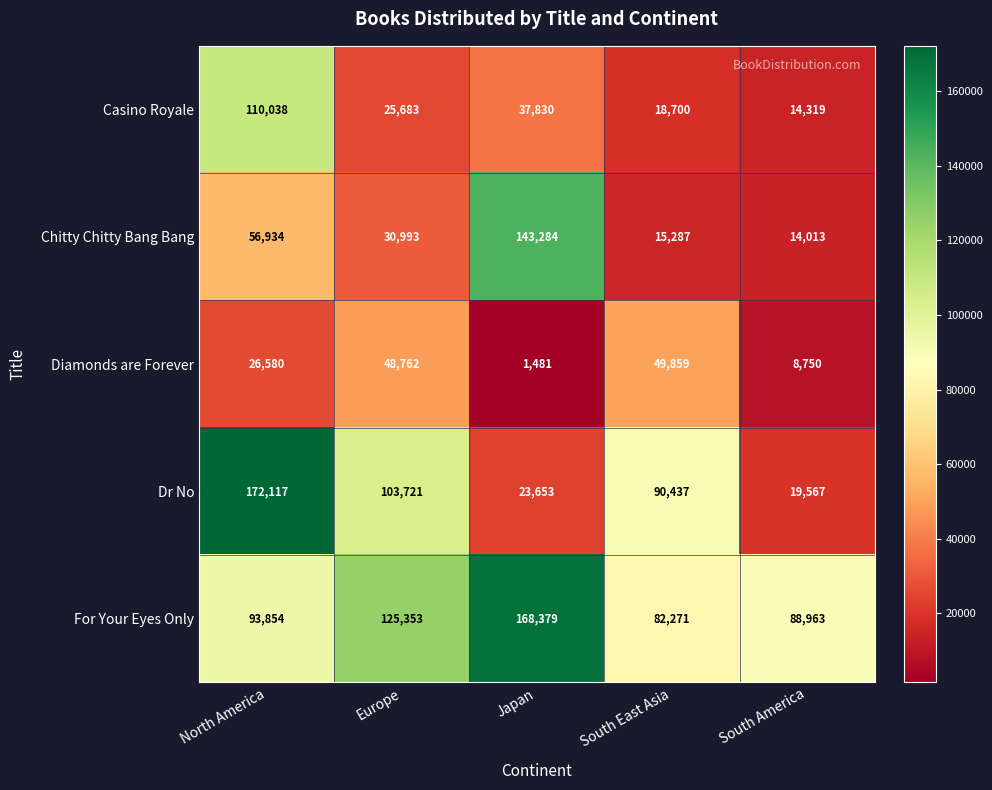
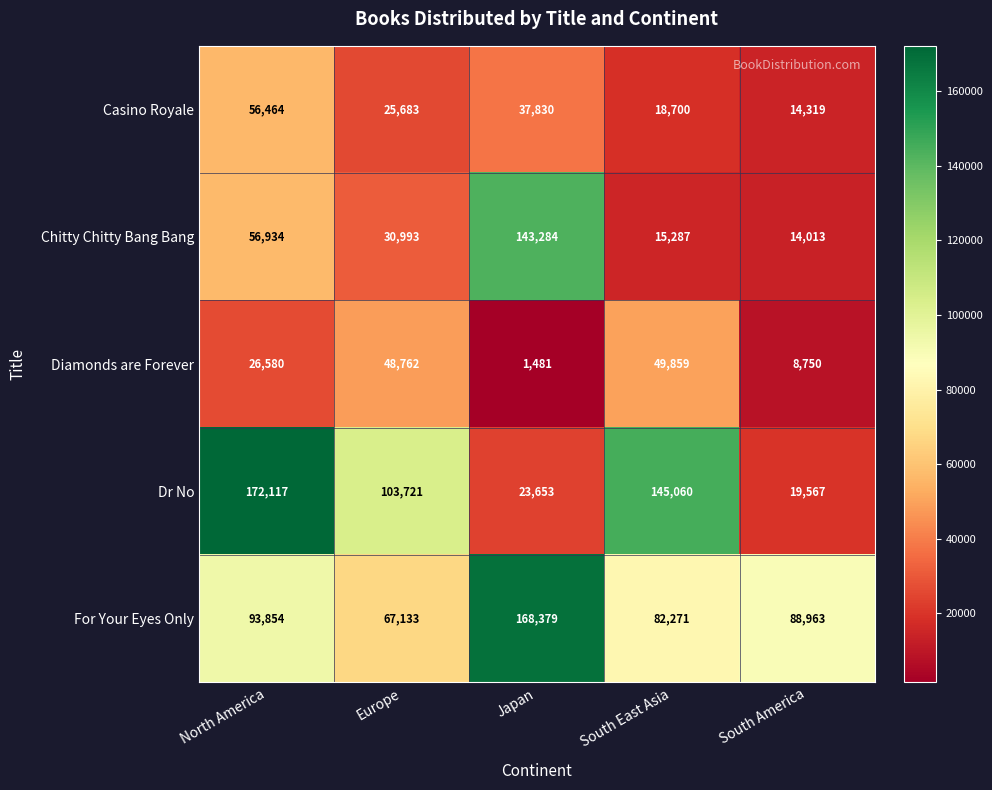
Casino Royale, North America: 110,038 -> 56,464
Dr No, South East Asia: 90,437 -> 145,060
For Your Eyes Only, Europe: 125,353 -> 67,133
